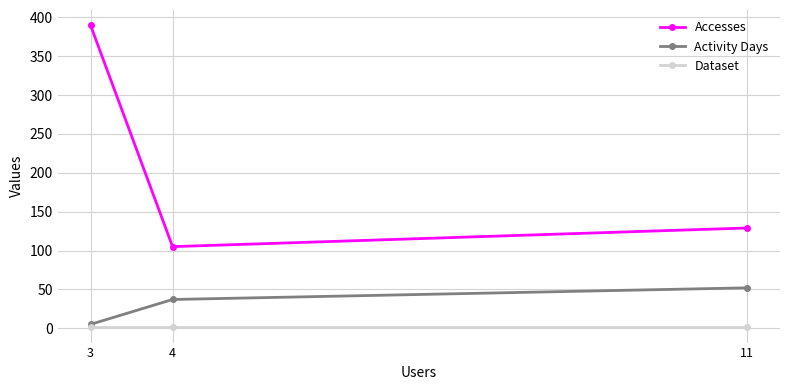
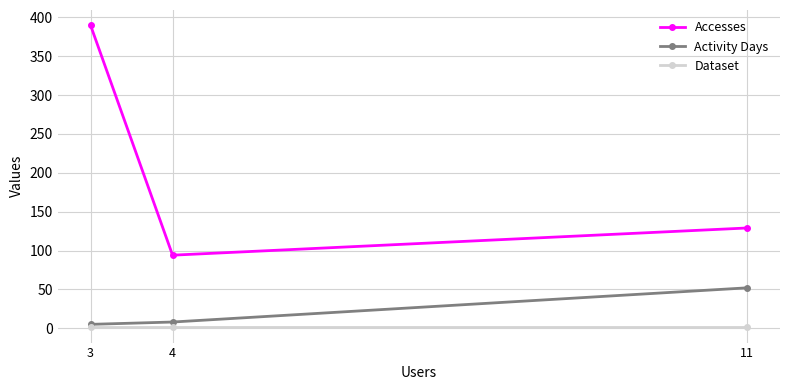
Accesses, 4: 110 -> 90
Activity Days, 4: 40 -> 10
